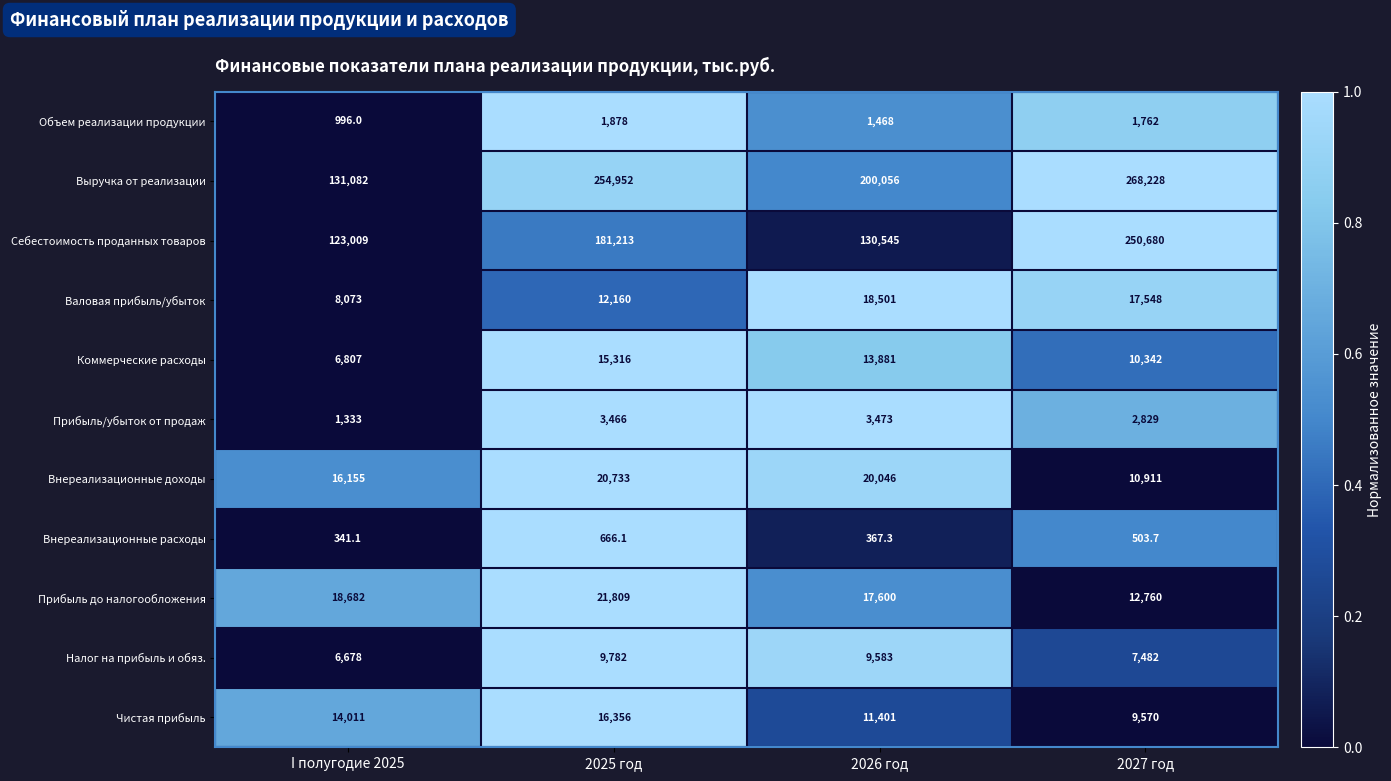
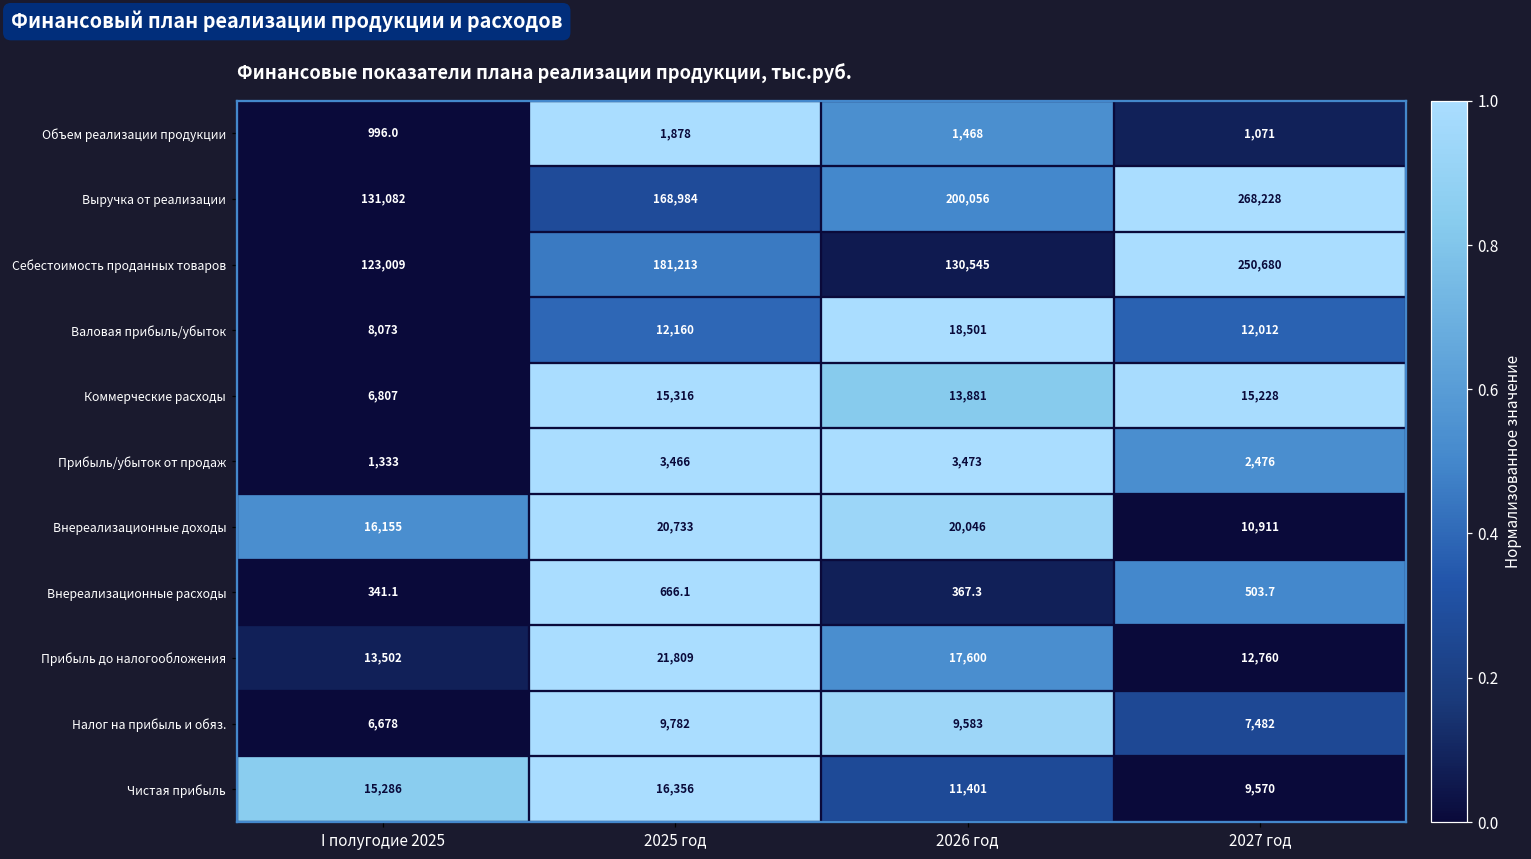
Объем реализации продукции, 2027 год: 1,762 -> 1,071
Выручка от реализации, 2025 год: 254,952 -> 168,984
Валовая прибыль/убыток, 2027 год: 17,548 -> 12,012
Коммерческие расходы, 2027 год: 10,342 -> 15,228
Прибыль/убыток от продаж, 2027 год: 2,829 -> 2,476
Прибыль до налогообложения, I полугодие 2025: 18,682 -> 13,502
Чистая прибыль, I полугодие 2025: 14,011 -> 15,286
